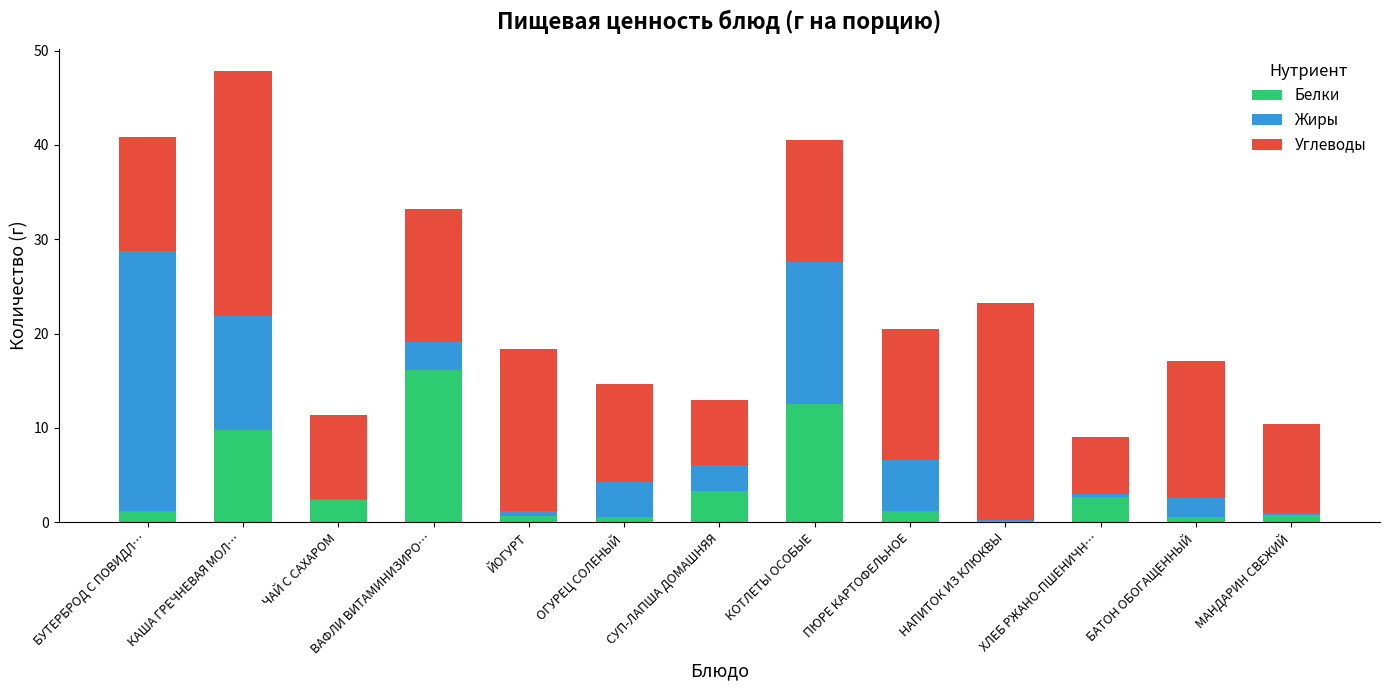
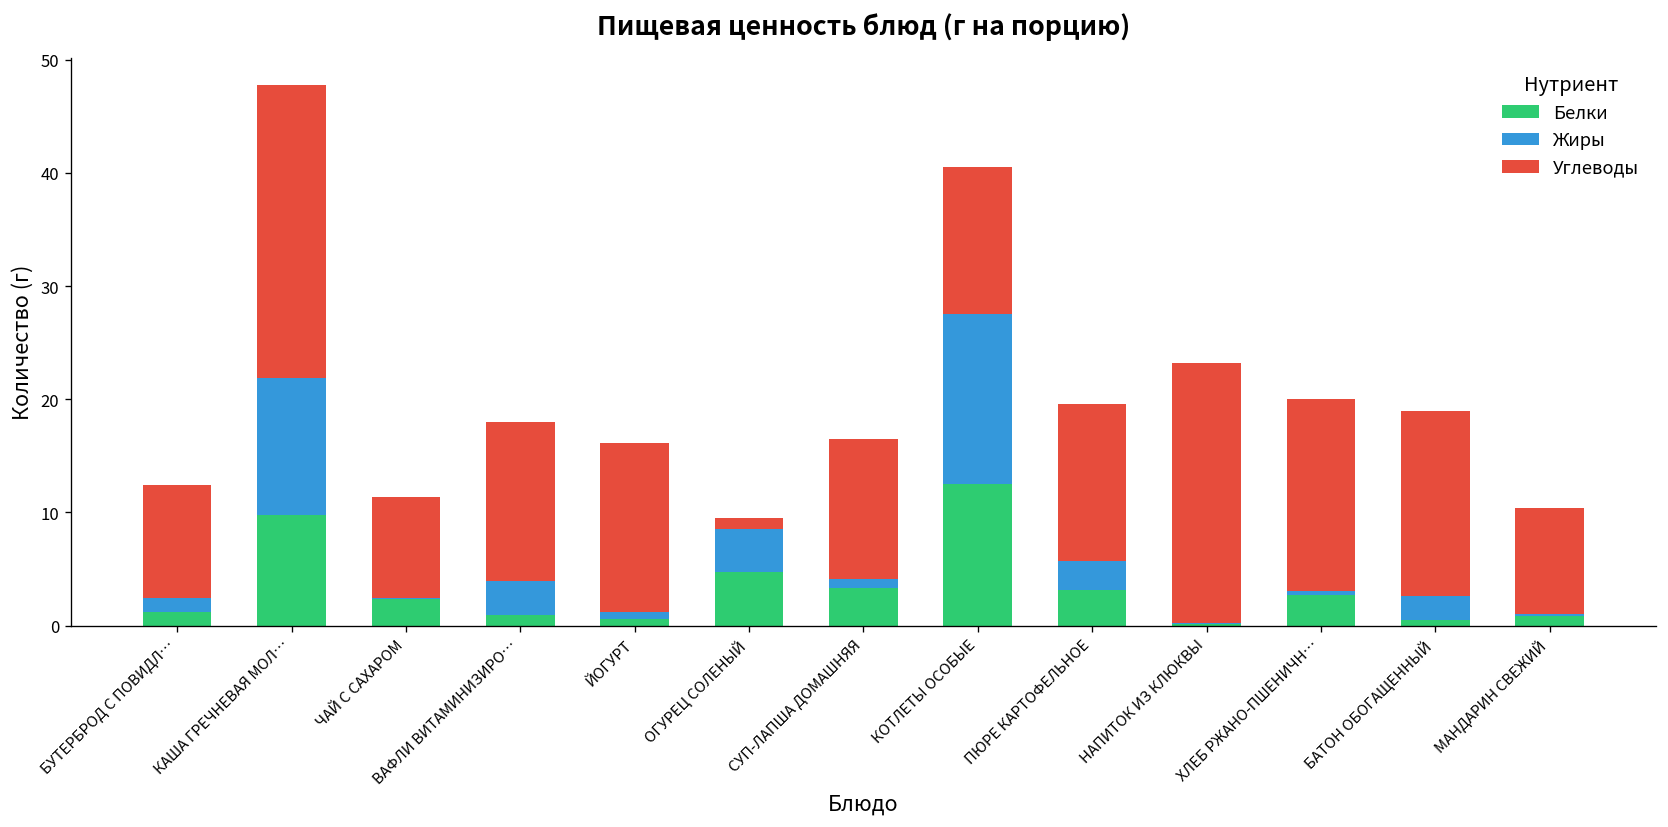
Жиры, БУТЕРБРОД С ПОВИДЛ…: 28 -> 1
Углеводы, БУТЕРБРОД С ПОВИДЛ…: 12 -> 10
Белки, ВАФЛИ ВИТАМИНИЗИРО…: 16 -> 1
Углеводы, ЙОГУРТ: 17 -> 15
Белки, ОГУРЕЦ СОЛЕНЫЙ: 1 -> 5
Углеводы, ОГУРЕЦ СОЛЕНЫЙ: 10 -> 1
Жиры, СУП-ЛАПША ДОМАШНЯЯ: 3 -> 1
Углеводы, СУП-ЛАПША ДОМАШНЯЯ: 7 -> 12
Белки, ПЮРЕ КАРТОФЕЛЬНОЕ: 1 -> 3
Жиры, ПЮРЕ КАРТОФЕЛЬНОЕ: 5 -> 3
Углеводы, ХЛЕБ РЖАНО-ПШЕНИЧН…: 6 -> 17
Углеводы, БАТОН ОБОГАЩЕННЫЙ: 14 -> 16
